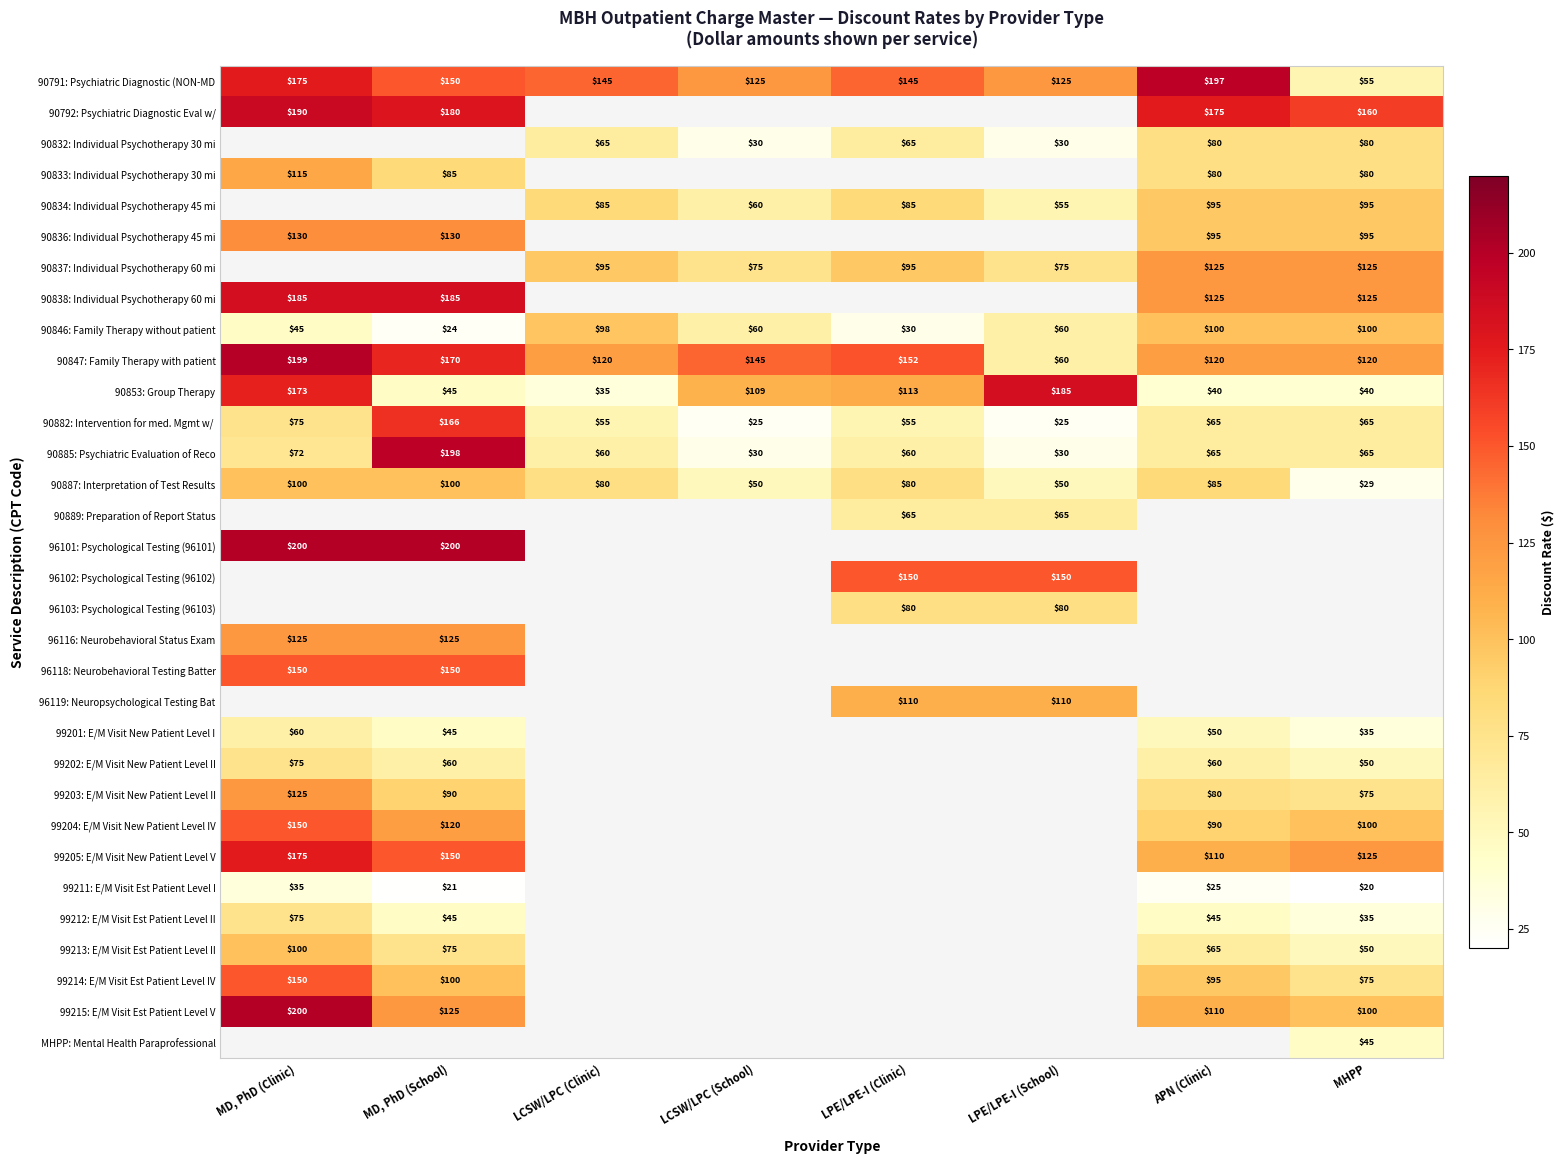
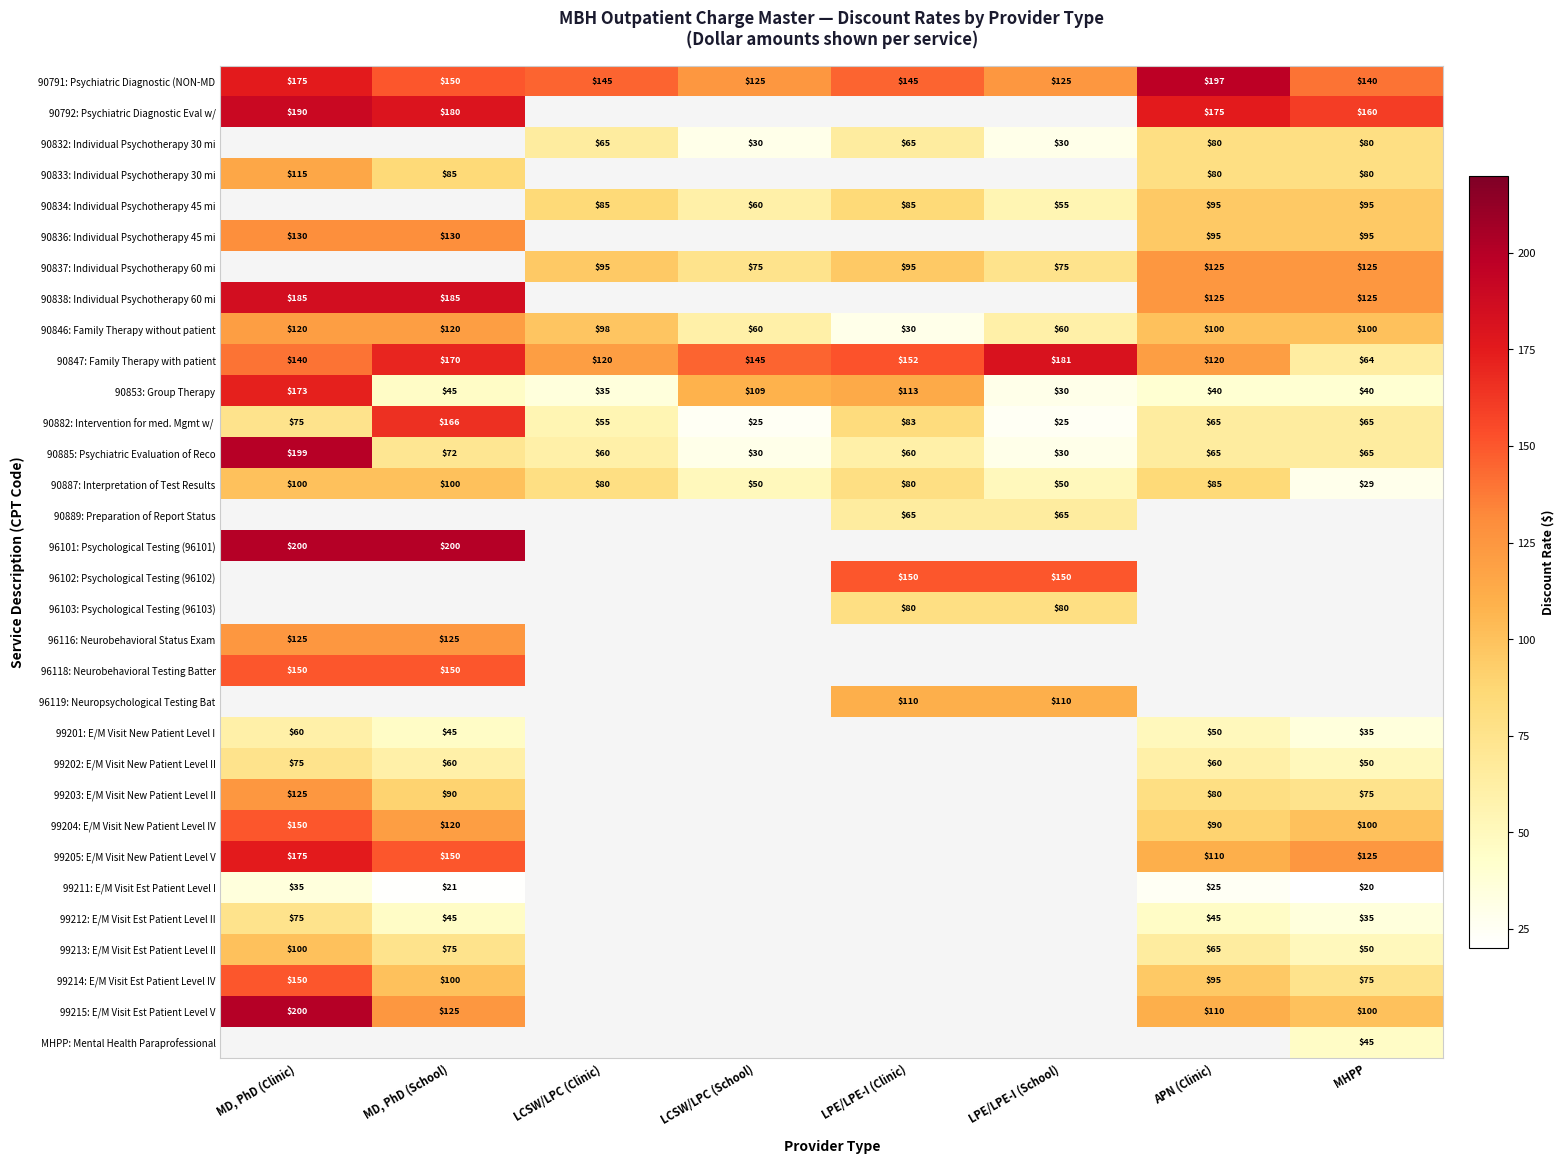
90791: Psychiatric Diagnostic (NON-MD, MHPP: $55 -> $140
90846: Family Therapy without patient, MD, PhD (Clinic): $45 -> $120
90846: Family Therapy without patient, MD, PhD (School): $24 -> $120
90847: Family Therapy with patient, MD, PhD (Clinic): $199 -> $140
90847: Family Therapy with patient, LPE/LPE-I (School): $60 -> $181
90847: Family Therapy with patient, MHPP: $120 -> $64
90853: Group Therapy, LPE/LPE-I (School): $185 -> $30
90882: Intervention for med. Mgmt w/, LPE/LPE-I (Clinic): $55 -> $83
90885: Psychiatric Evaluation of Reco, MD, PhD (Clinic): $72 -> $199
90885: Psychiatric Evaluation of Reco, MD, PhD (School): $198 -> $72
